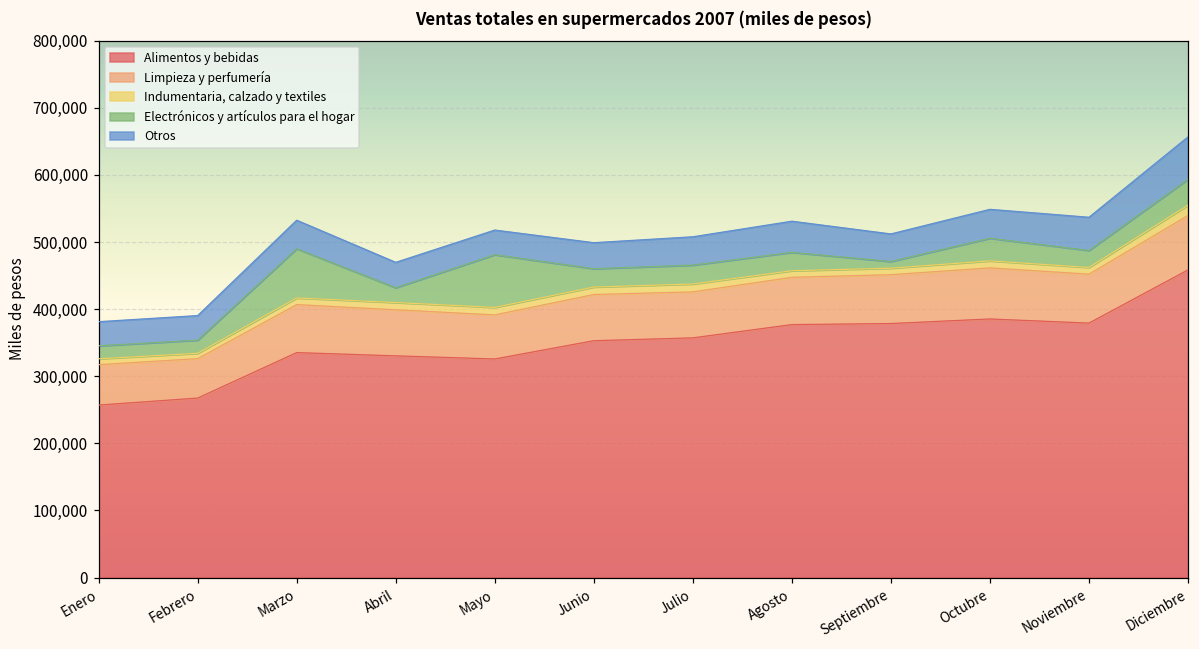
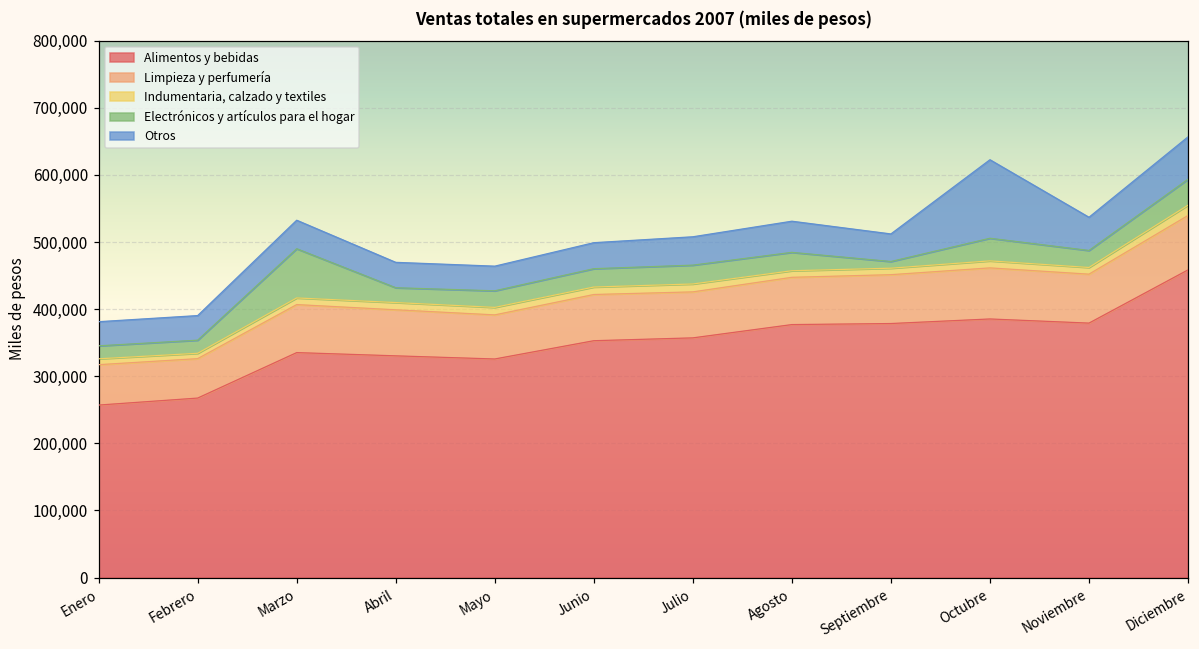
Electrónicos y artículos para el hogar, Mayo: 80,000 -> 20,000
Otros, Octubre: 40,000 -> 120,000
